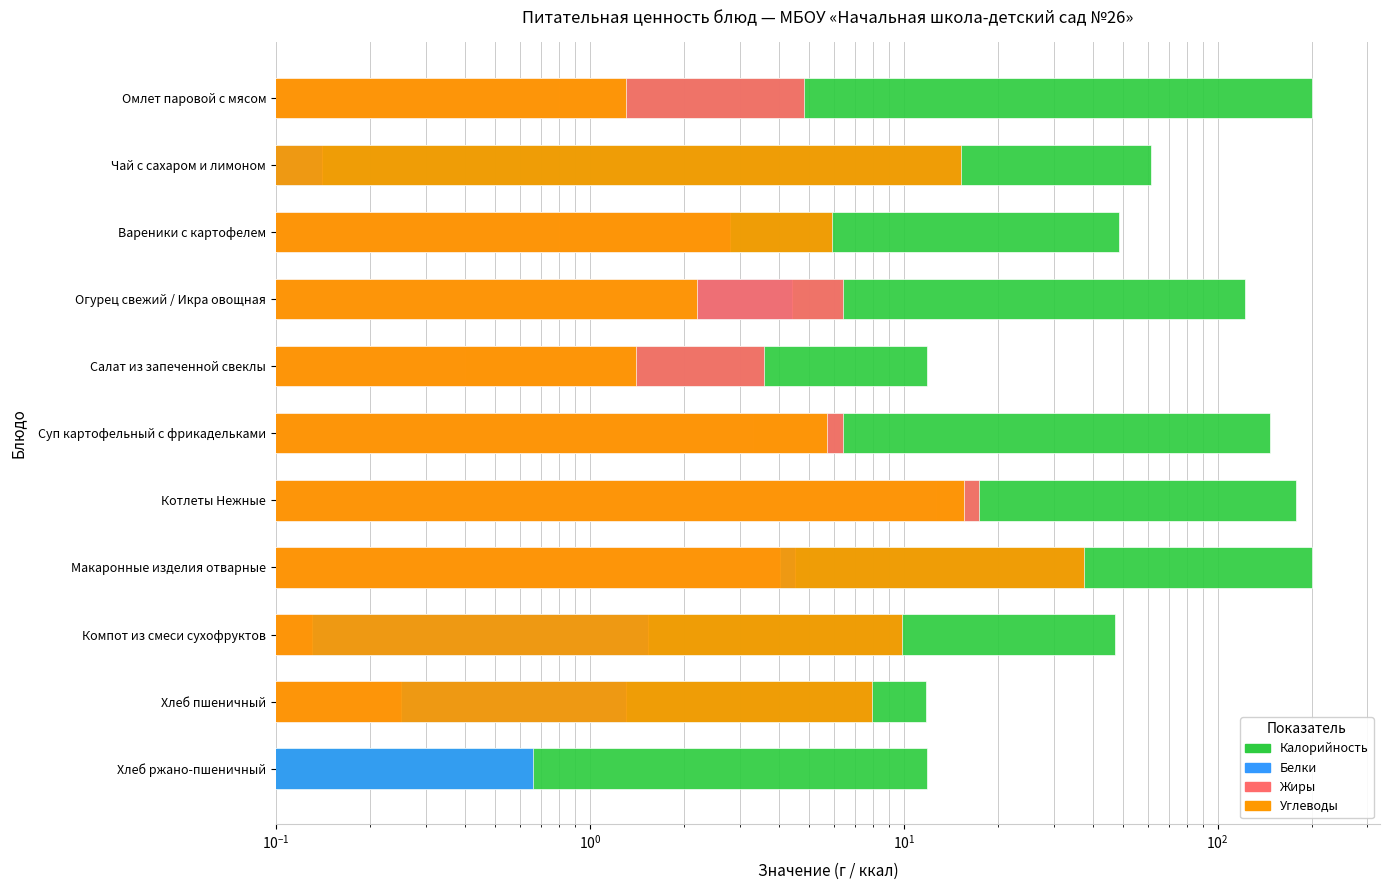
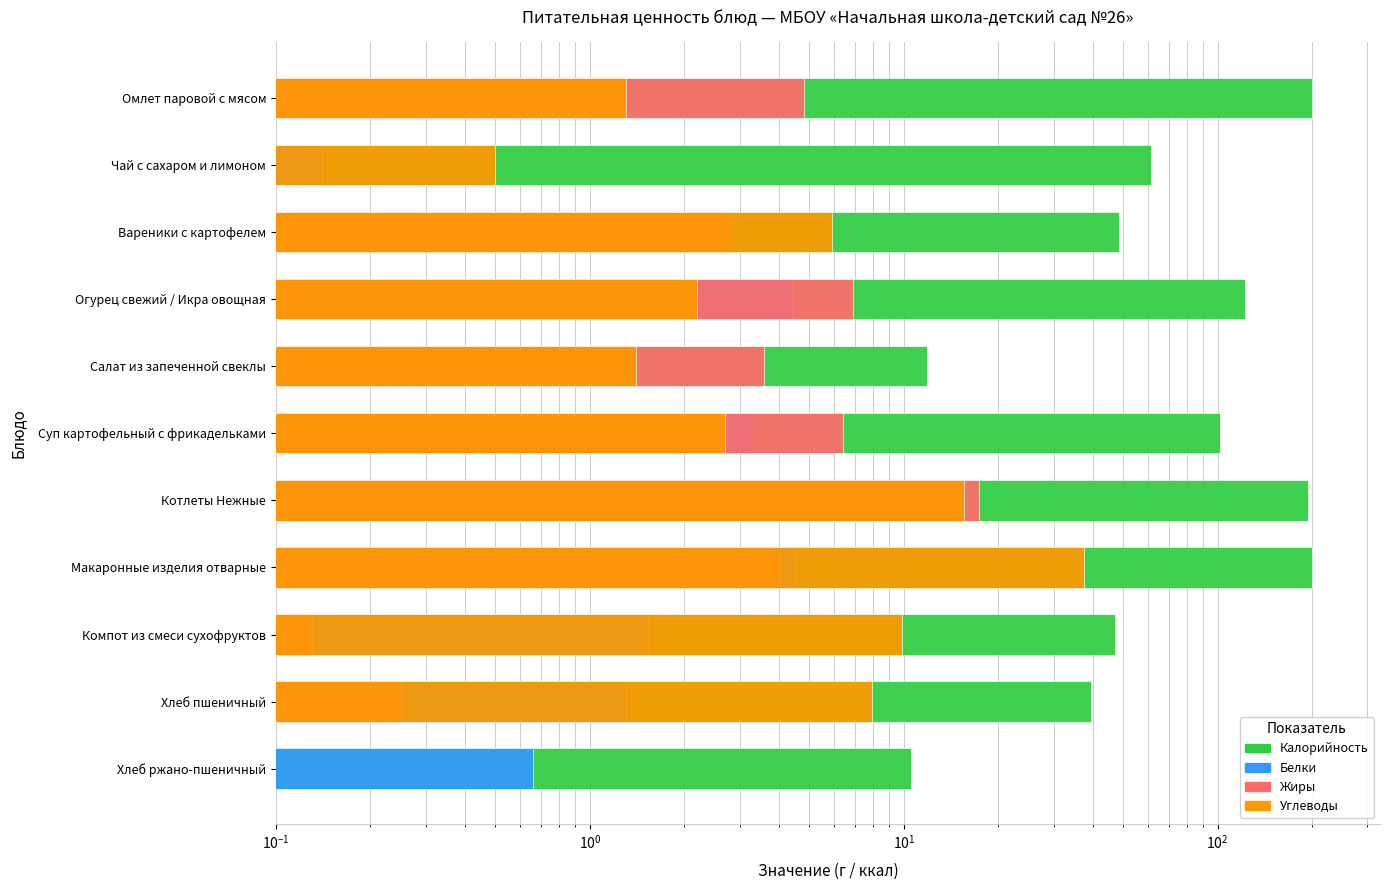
Углеводы, Чай с сахаром и лимоном: 15 -> 0.5
Жиры, Огурец свежий / Икра овощная: 6.4 -> 6.9
Калорийность, Суп картофельный с фрикадельками: 150 -> 102
Углеводы, Суп картофельный с фрикадельками: 5.7 -> 2.7
Калорийность, Котлеты Нежные: 180 -> 190
Калорийность, Хлеб пшеничный: 11.8 -> 40
Калорийность, Хлеб ржано-пшеничный: 11.8 -> 10.5
